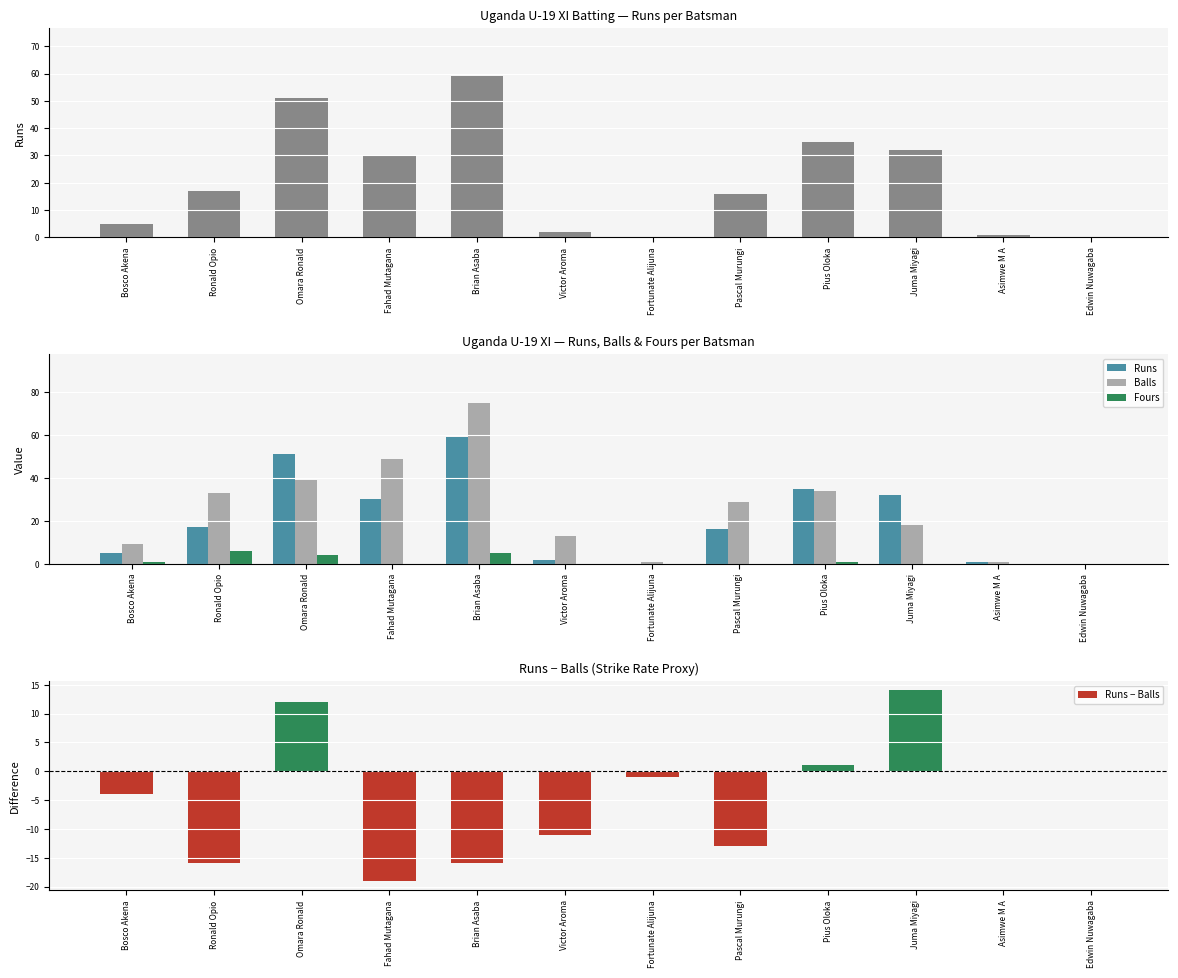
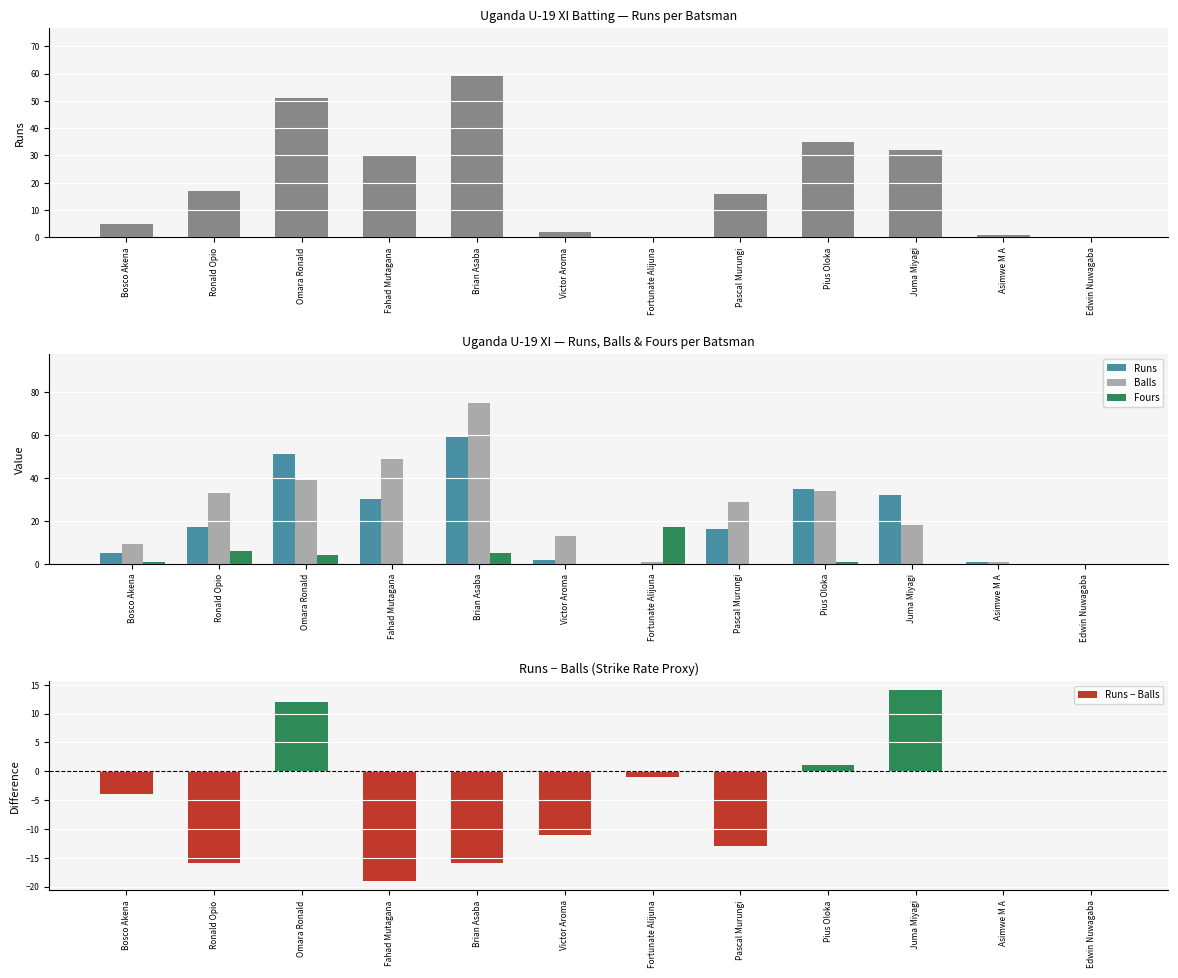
Uganda U-19 XI — Runs, Balls & Fours per Batsman, Fours, Fortunate Alijuna: 0 -> 17
